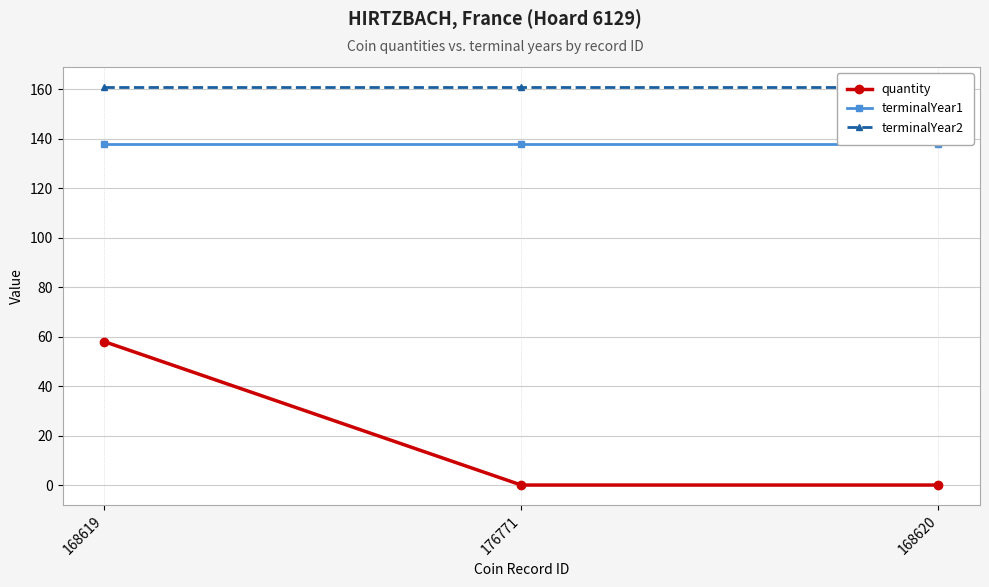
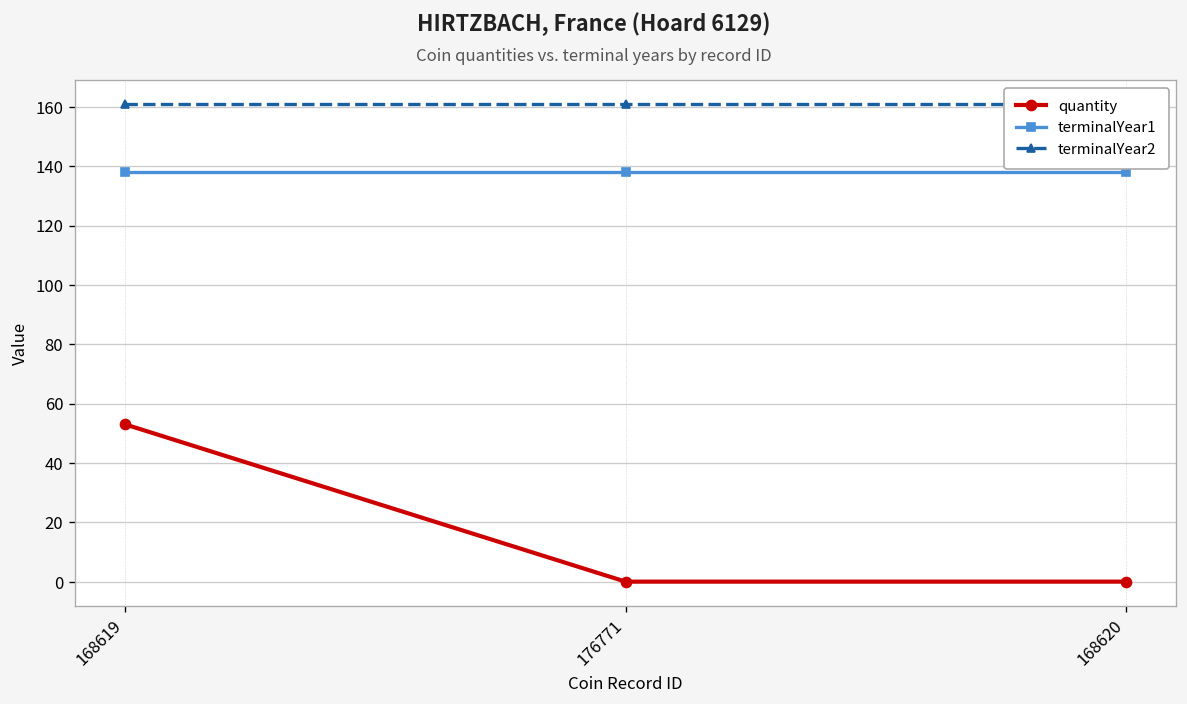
quantity, 168619: 58 -> 53
